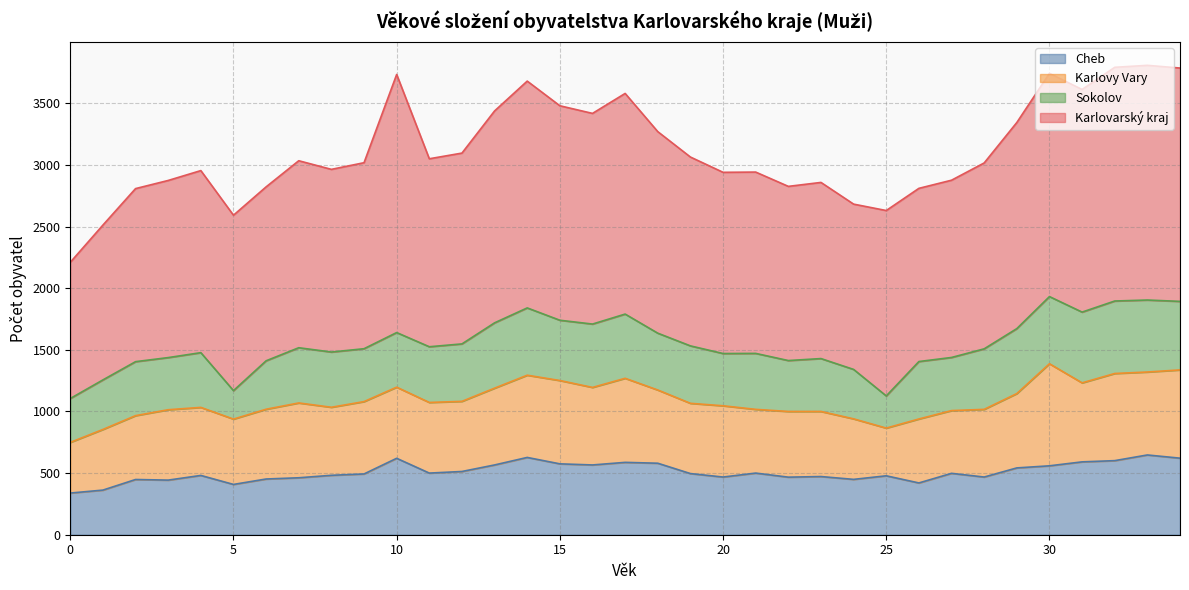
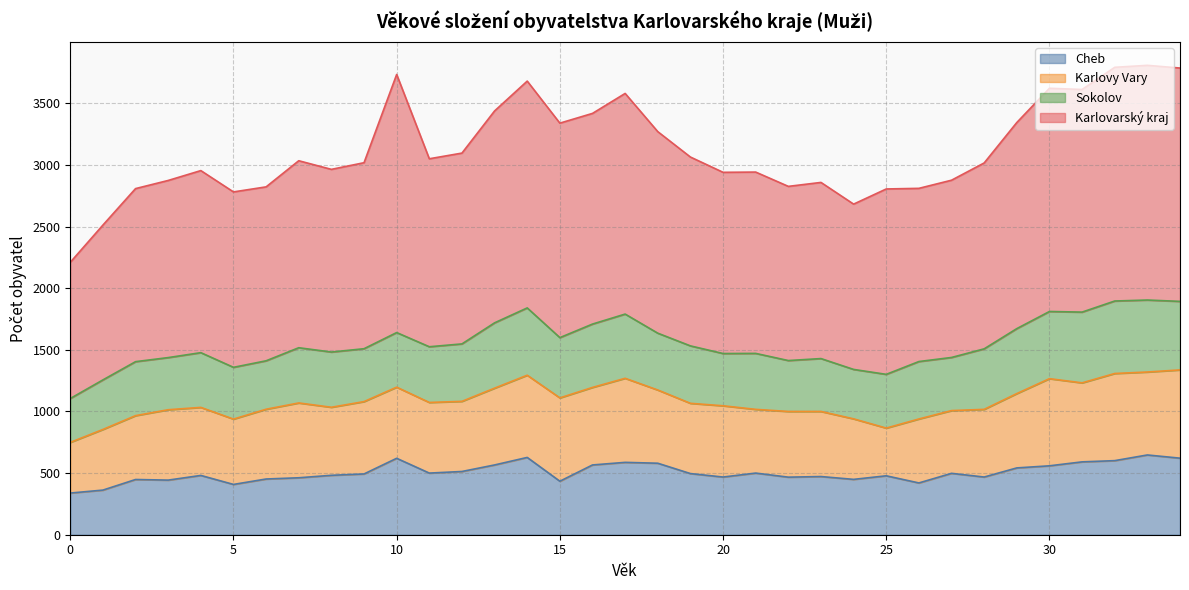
Sokolov, 5: 230 -> 420
Cheb, 15: 580 -> 430
Sokolov, 25: 260 -> 440
Karlovy Vary, 30: 830 -> 710
